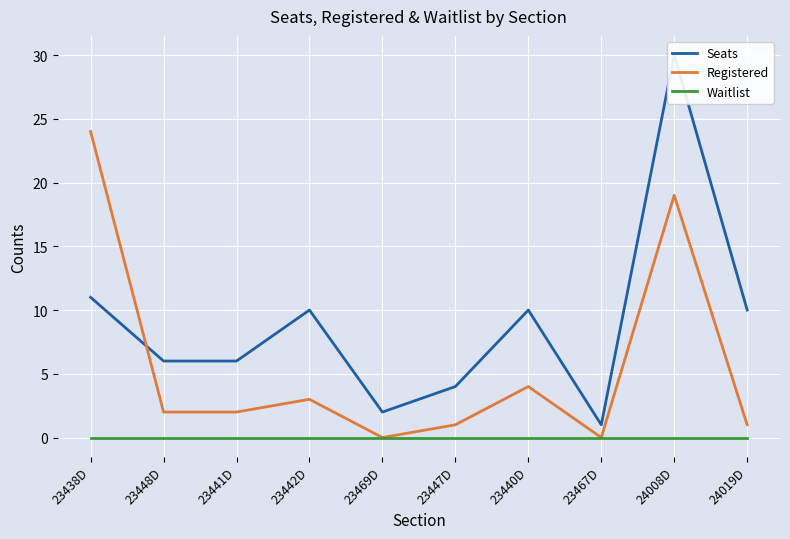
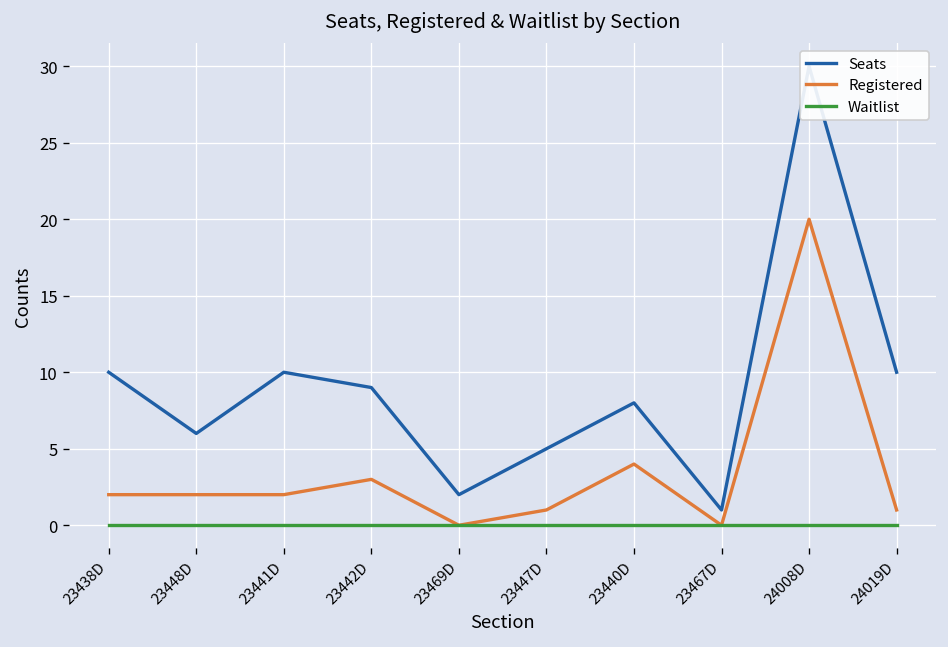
Seats, 23438D: 11 -> 10
Registered, 23438D: 24 -> 2
Seats, 23441D: 6 -> 10
Seats, 23442D: 10 -> 9
Seats, 23447D: 4 -> 5
Seats, 23440D: 10 -> 8
Registered, 24008D: 19 -> 20
